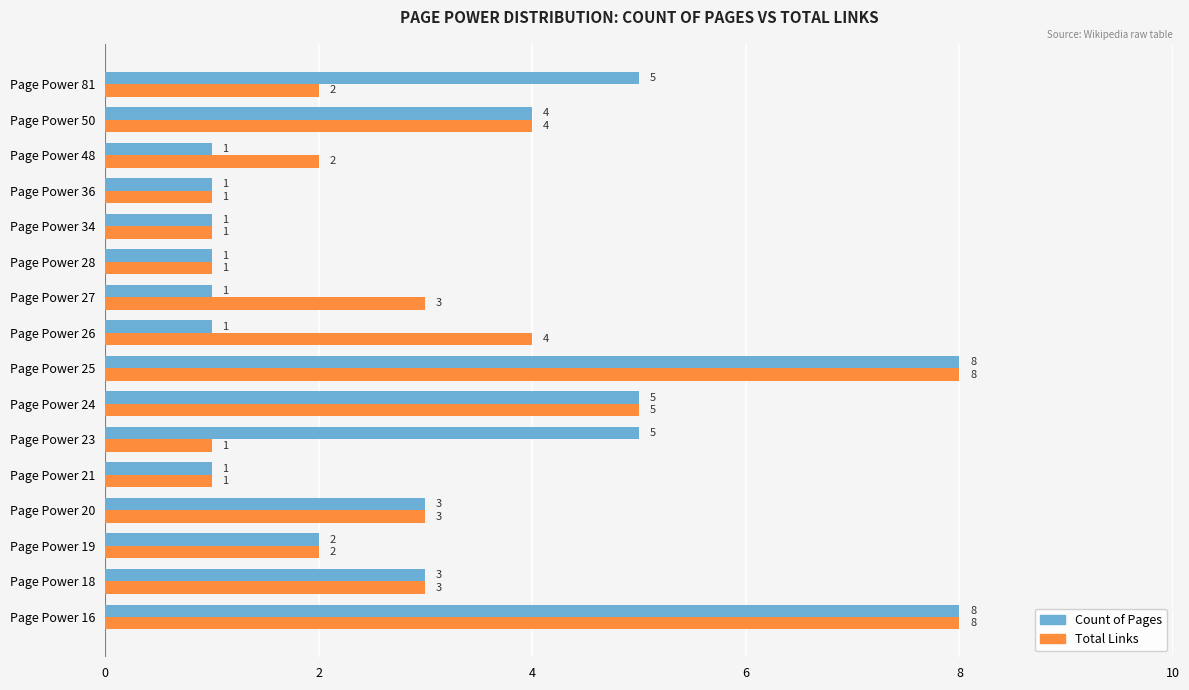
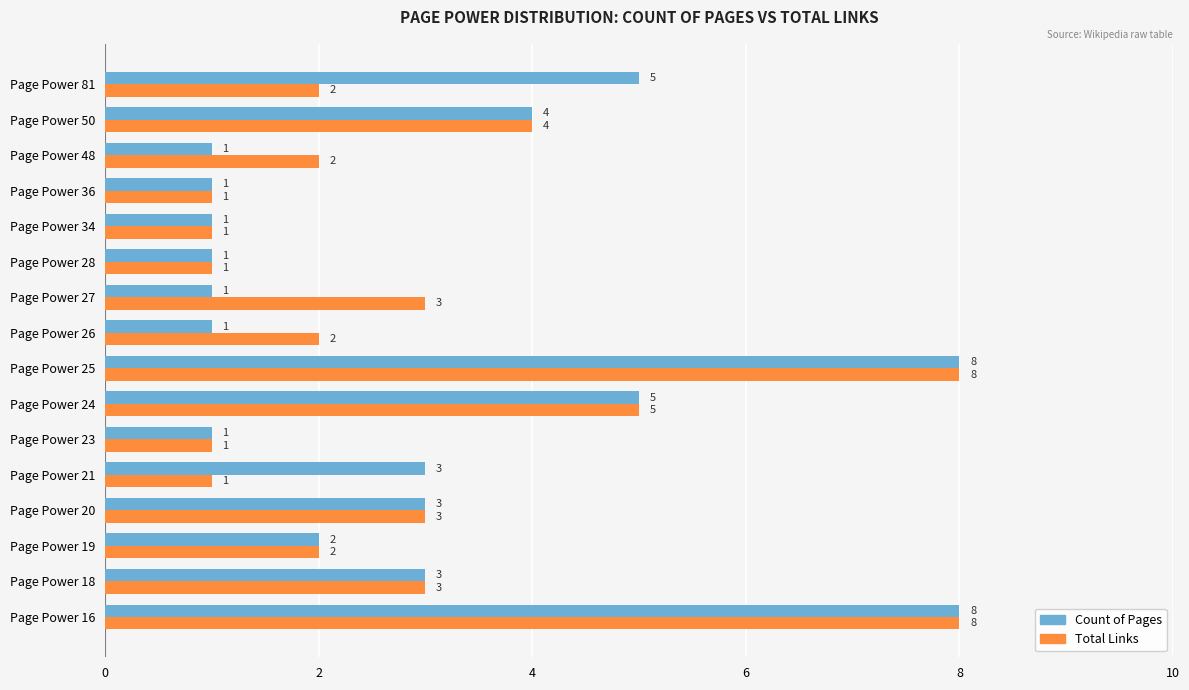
Total Links, Page Power 26: 4 -> 2
Count of Pages, Page Power 23: 5 -> 1
Count of Pages, Page Power 21: 1 -> 3
